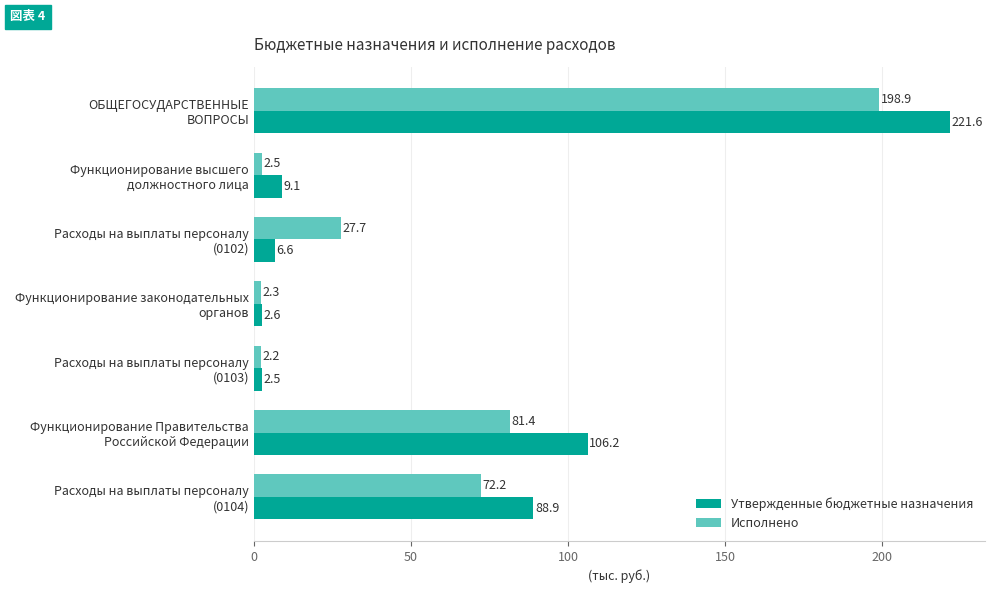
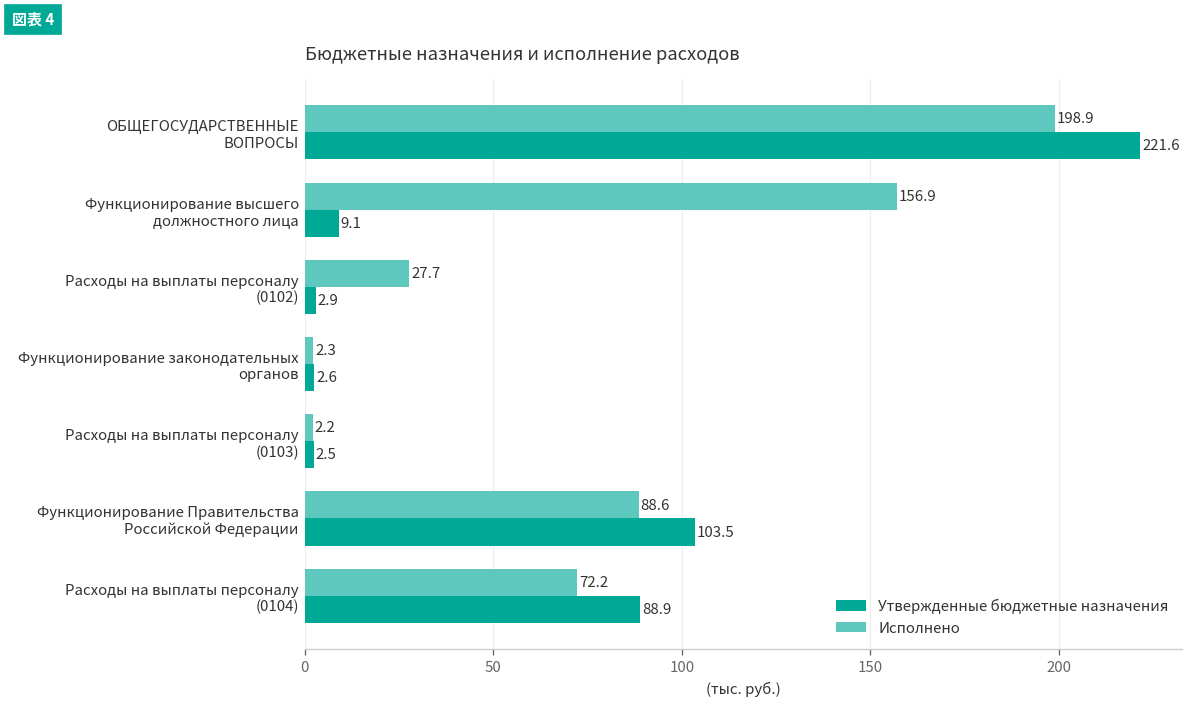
Исполнено, Функционирование высшего должностного лица: 2.5 -> 156.9
Утвержденные бюджетные назначения, Расходы на выплаты персоналу (0102): 6.6 -> 2.9
Исполнено, Функционирование Правительства Российской Федерации: 81.4 -> 88.6
Утвержденные бюджетные назначения, Функционирование Правительства Российской Федерации: 106.2 -> 103.5
